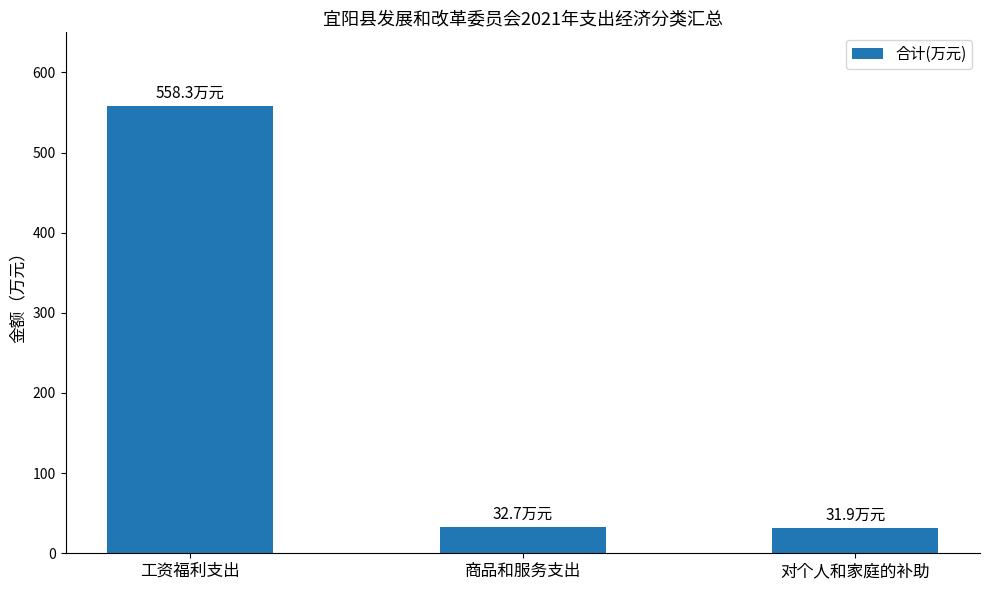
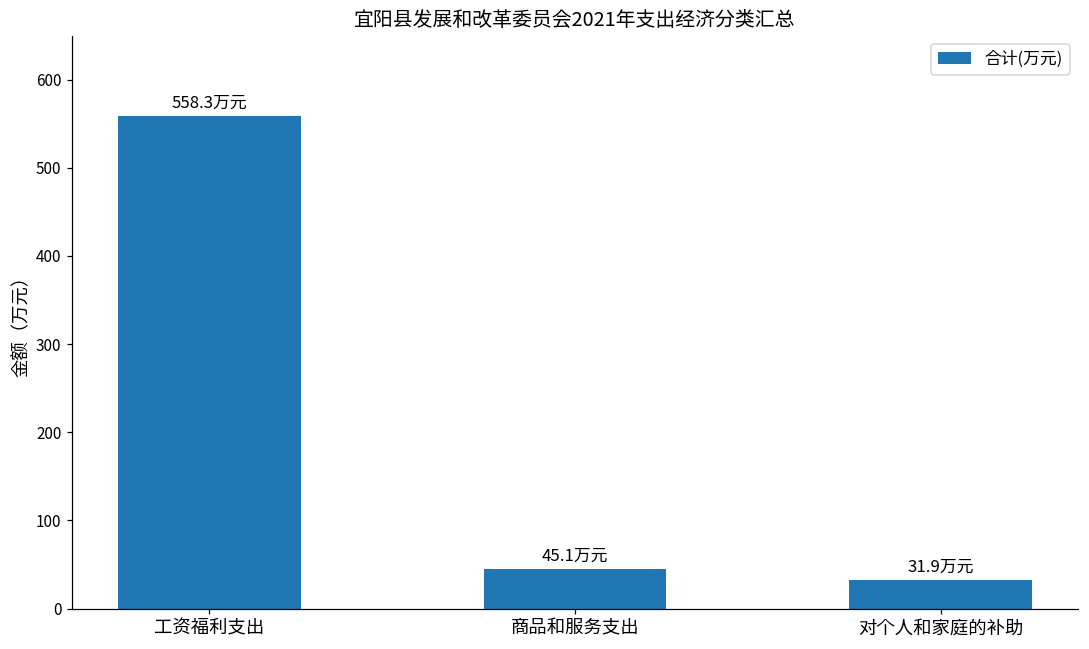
商品和服务支出: 32.7 -> 45.1
